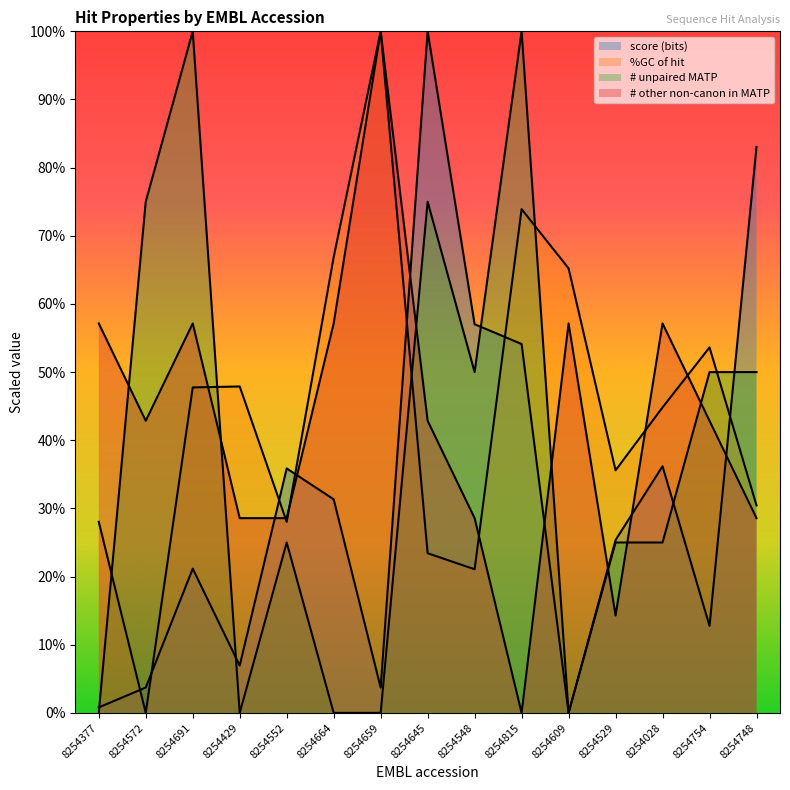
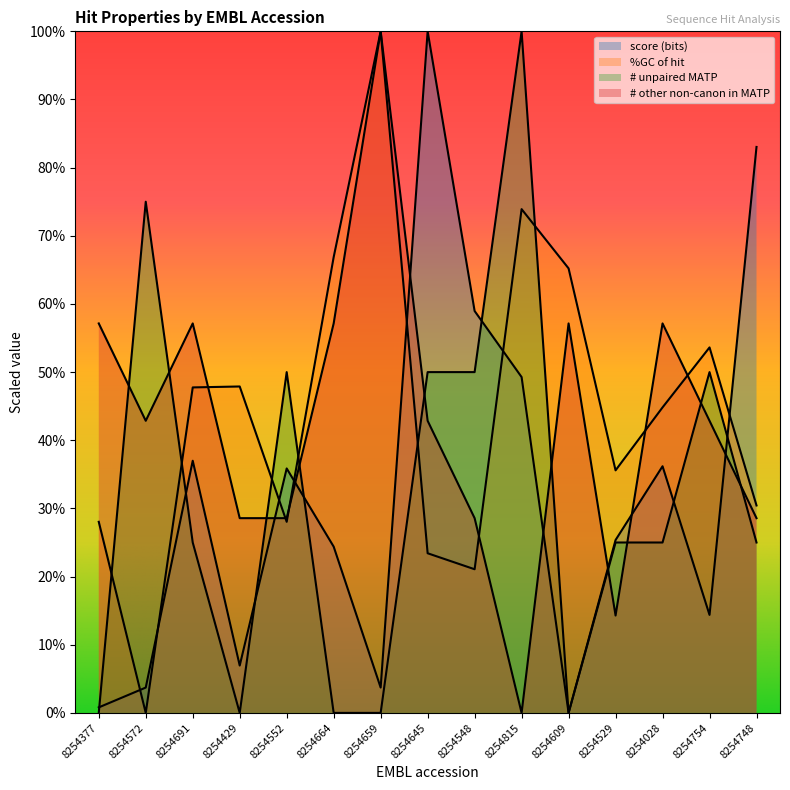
score (bits), 8254691: 21% -> 37%
# unpaired MATP, 8254691: 100% -> 25%
# unpaired MATP, 8254552: 25% -> 50%
score (bits), 8254664: 31% -> 24%
# unpaired MATP, 8254645: 75% -> 50%
score (bits), 8254548: 57% -> 59%
score (bits), 8254815: 54% -> 49%
score (bits), 8254754: 13% -> 14%
# unpaired MATP, 8254748: 50% -> 25%
